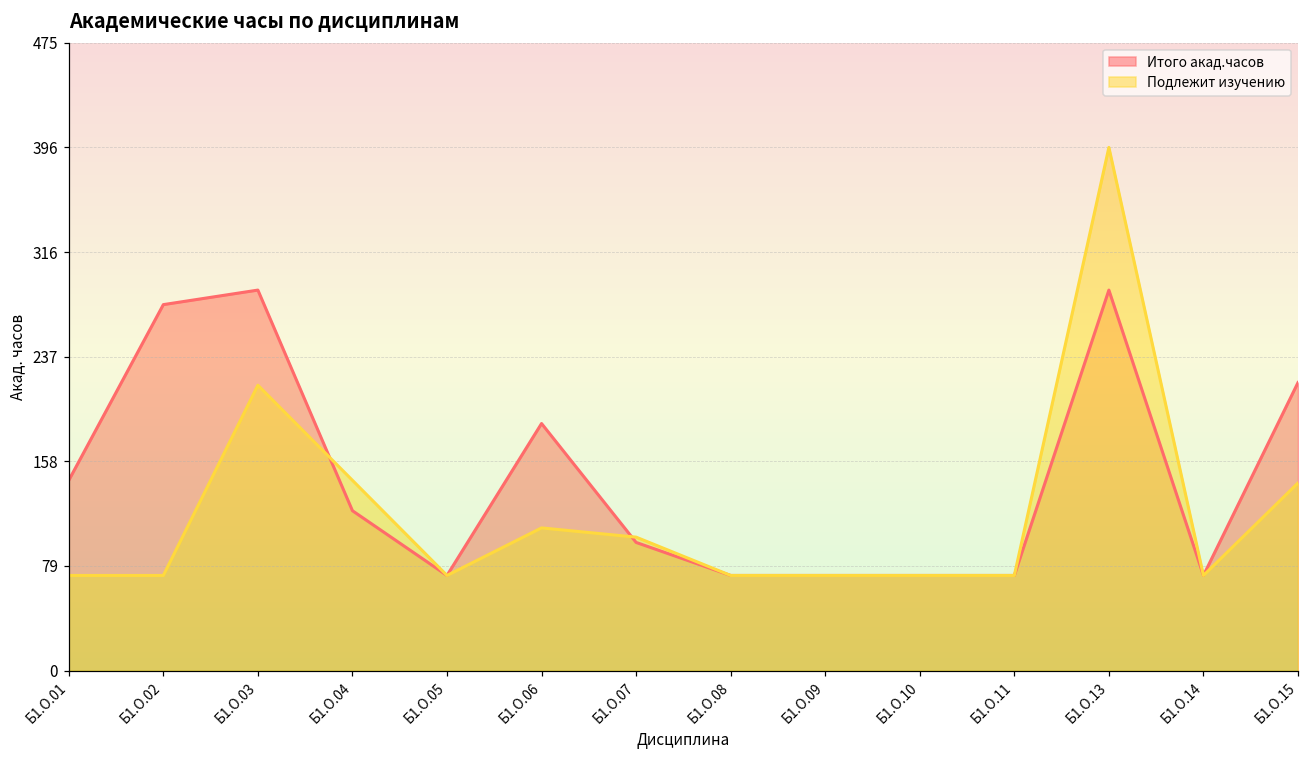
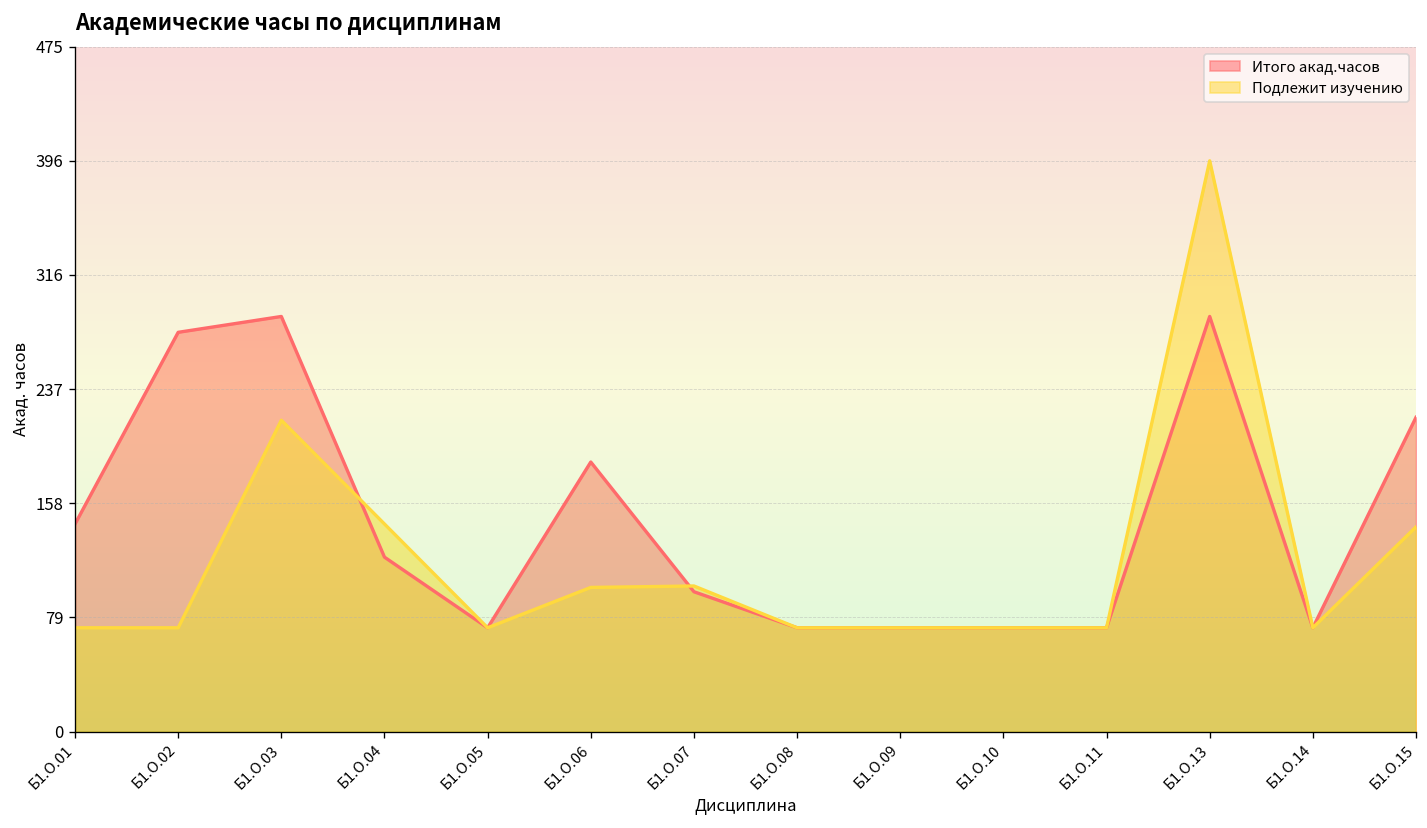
Подлежит изучению, Б1.О.06: 108 -> 100
